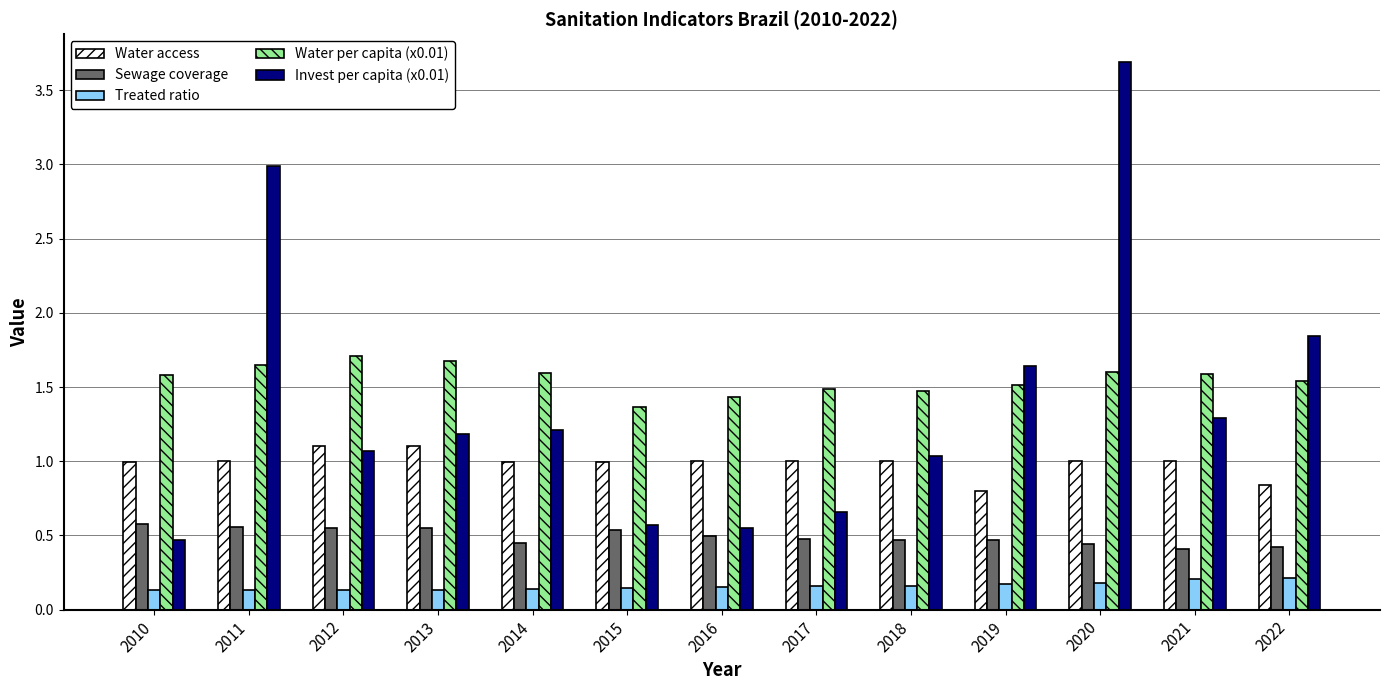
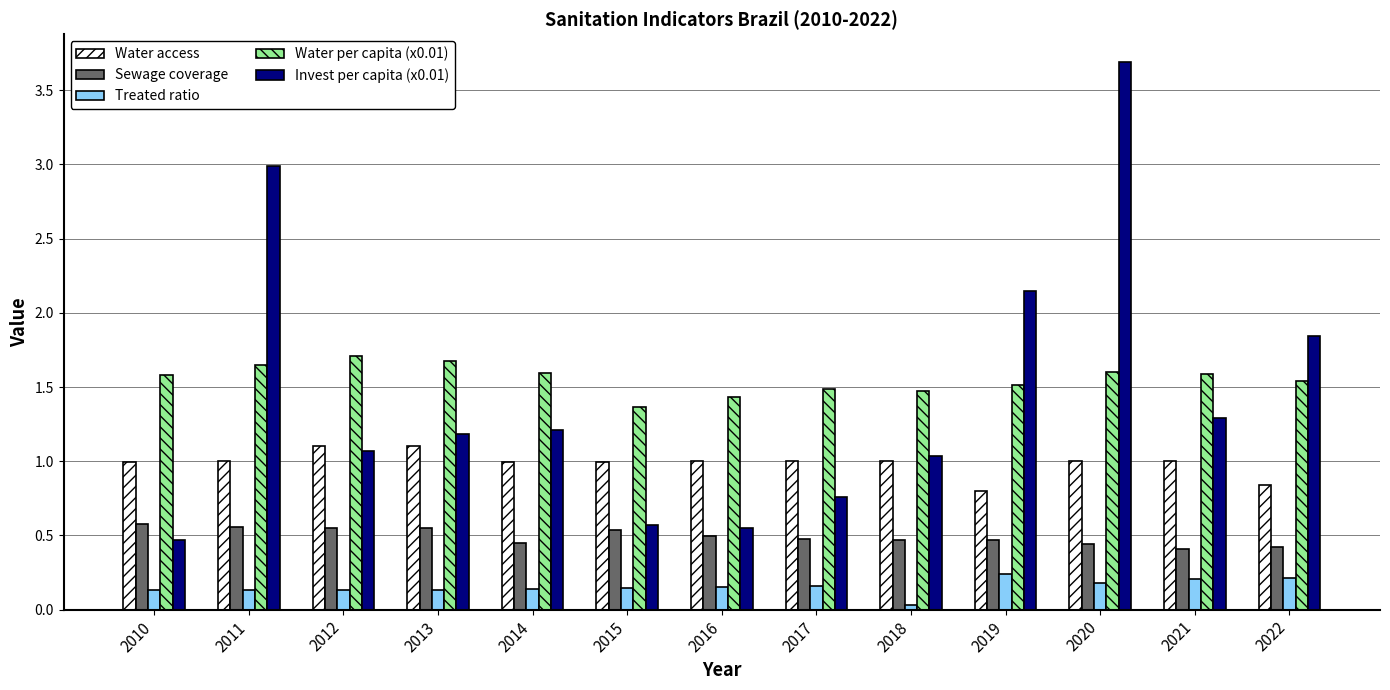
Invest per capita (x0.01), 2017: 0.66 -> 0.76
Treated ratio, 2018: 0.16 -> 0.03
Treated ratio, 2019: 0.17 -> 0.24
Invest per capita (x0.01), 2019: 1.64 -> 2.15
